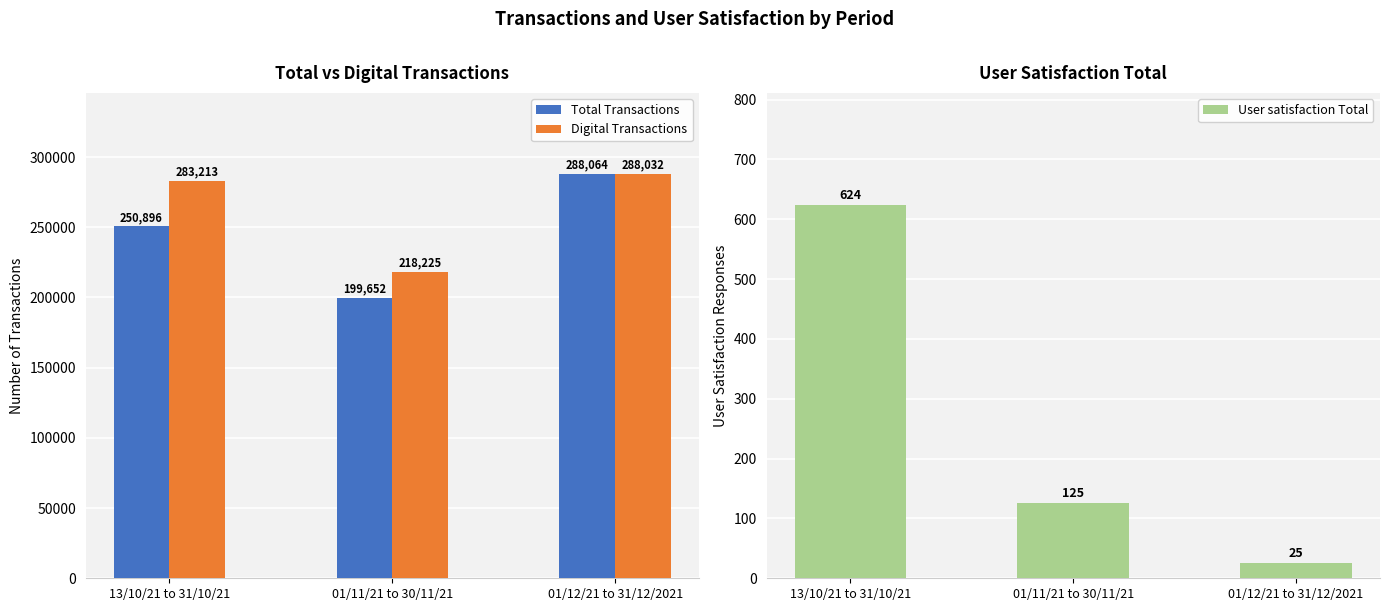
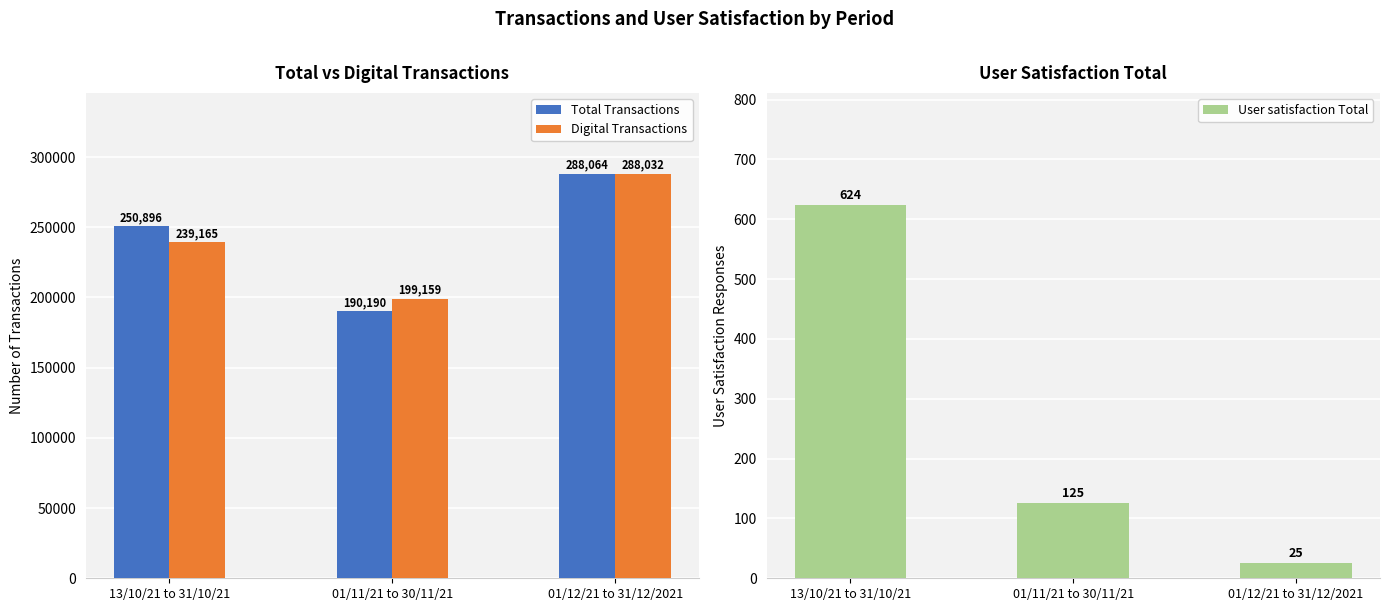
Total vs Digital Transactions, Digital Transactions, 13/10/21 to 31/10/21: 283,213 -> 239,165
Total vs Digital Transactions, Total Transactions, 01/11/21 to 30/11/21: 199,652 -> 190,190
Total vs Digital Transactions, Digital Transactions, 01/11/21 to 30/11/21: 218,225 -> 199,159
